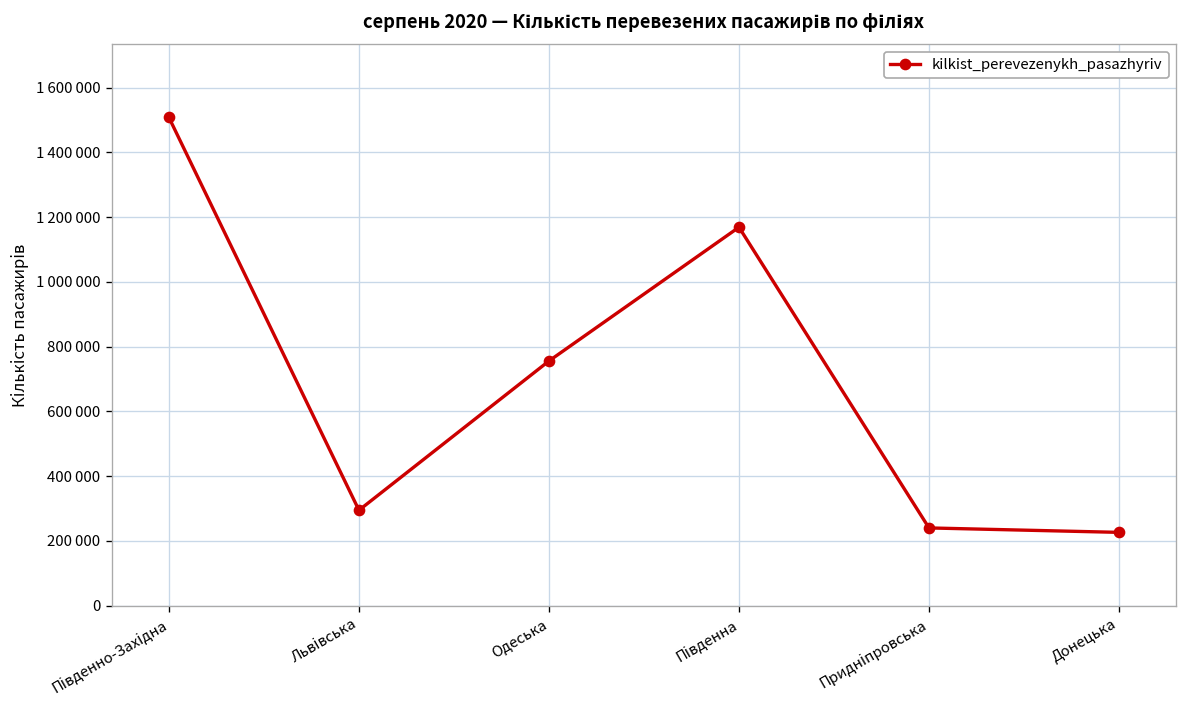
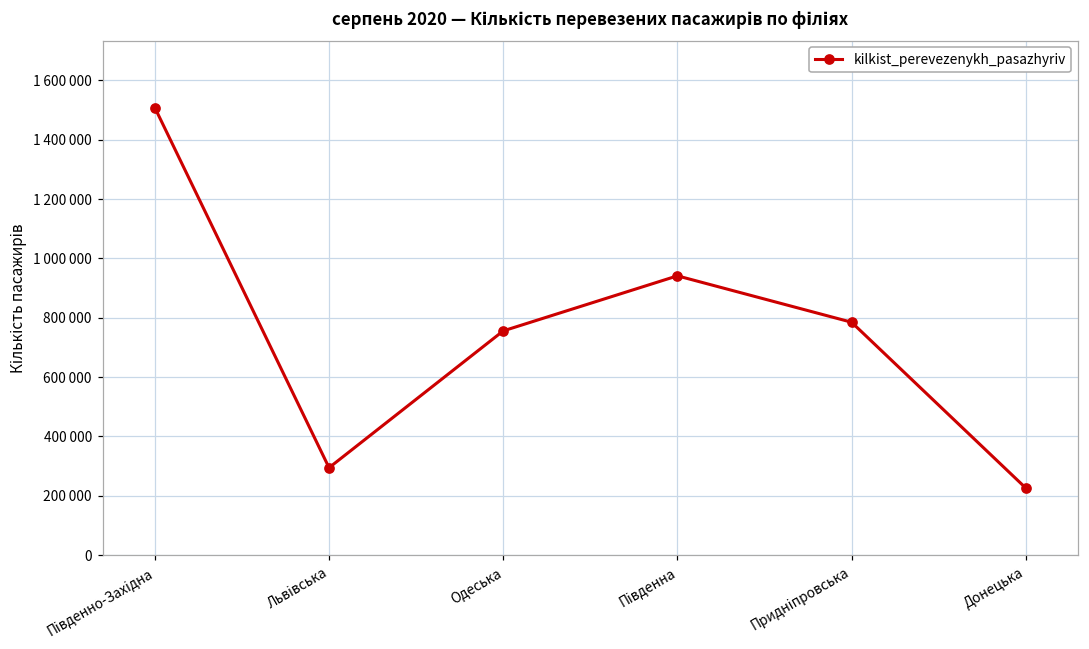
Південна: 1170000 -> 940000
Придніпровська: 240000 -> 790000
